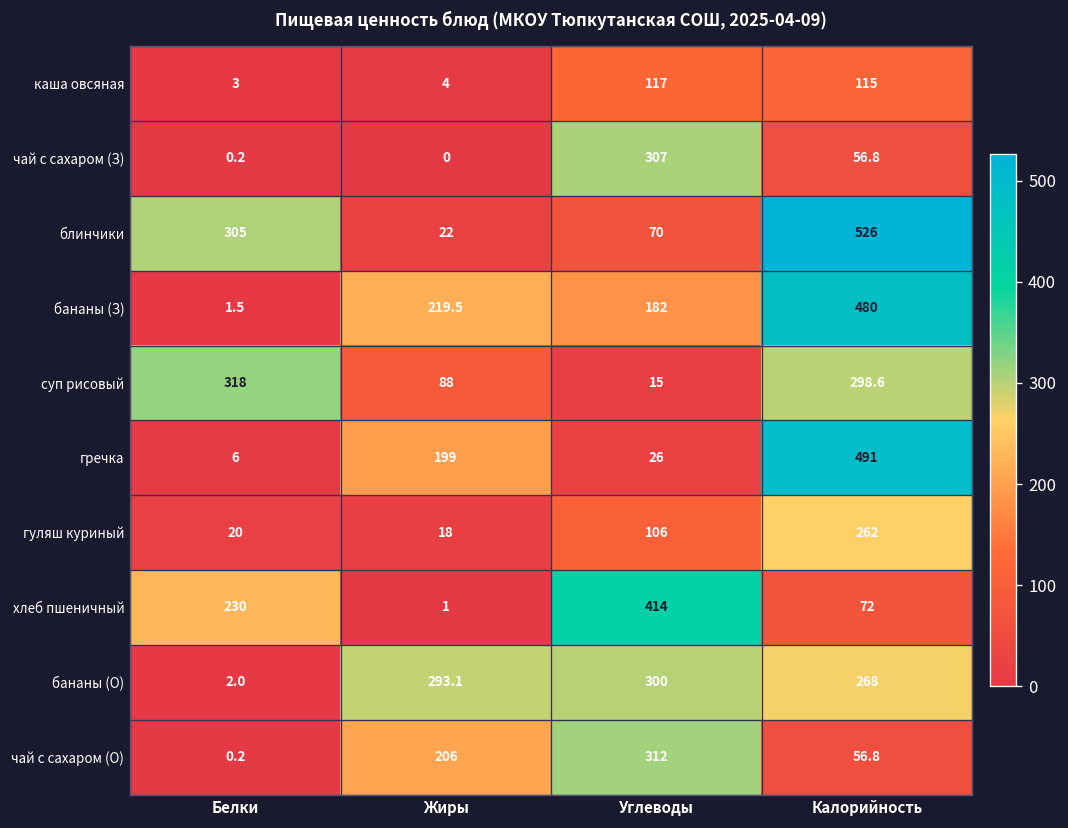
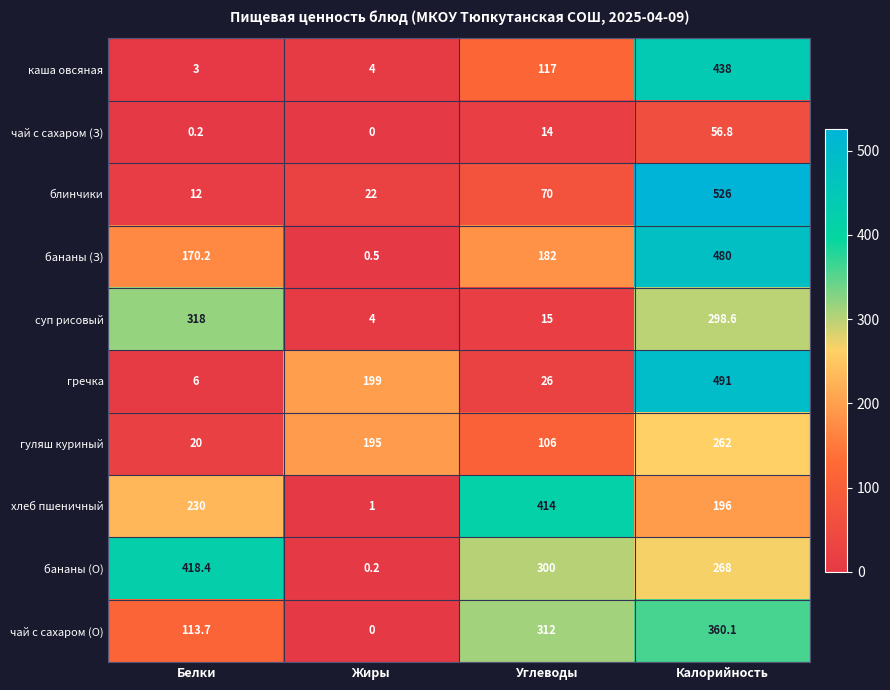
каша овсяная, Калорийность: 115 -> 438
чай с сахаром (З), Углеводы: 307 -> 14
блинчики, Белки: 305 -> 12
бананы (З), Белки: 1.5 -> 170.2
бананы (З), Жиры: 219.5 -> 0.5
суп рисовый, Жиры: 88 -> 4
гуляш куриный, Жиры: 18 -> 195
хлеб пшеничный, Калорийность: 72 -> 196
бананы (О), Белки: 2.0 -> 418.4
бананы (О), Жиры: 293.1 -> 0.2
чай с сахаром (О), Белки: 0.2 -> 113.7
чай с сахаром (О), Жиры: 206 -> 0
чай с сахаром (О), Калорийность: 56.8 -> 360.1
